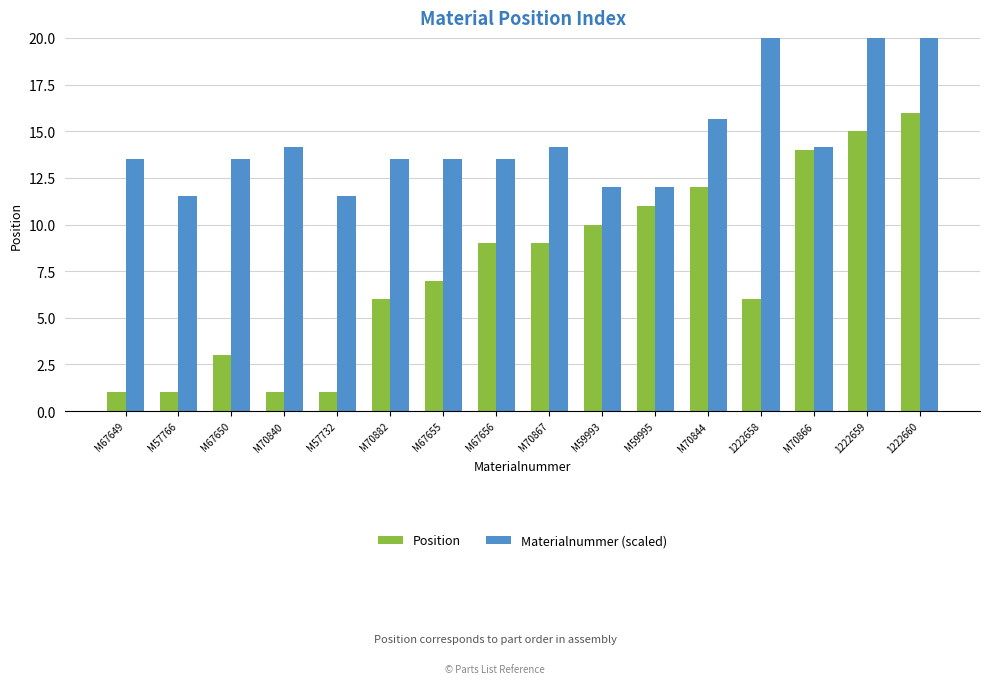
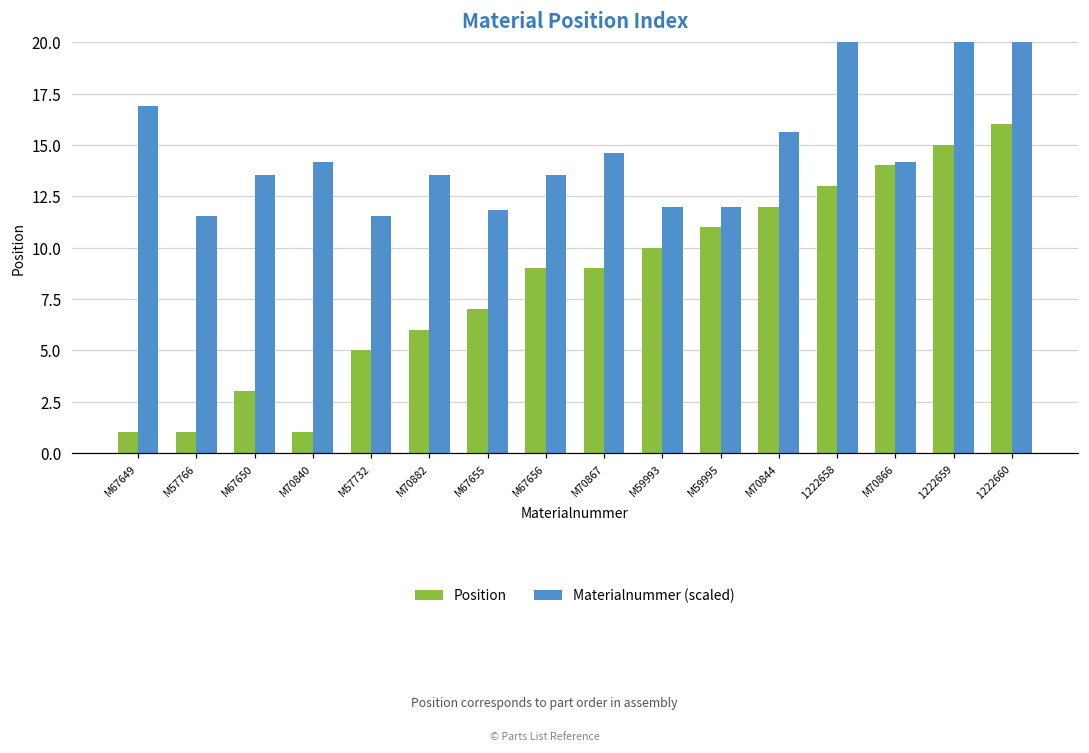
Materialnummer (scaled), M67649: 13.5 -> 16.9
Position, M57732: 1 -> 5
Materialnummer (scaled), M67655: 13.5 -> 11.9
Materialnummer (scaled), M70867: 14.2 -> 14.6
Position, 1222658: 6 -> 13
